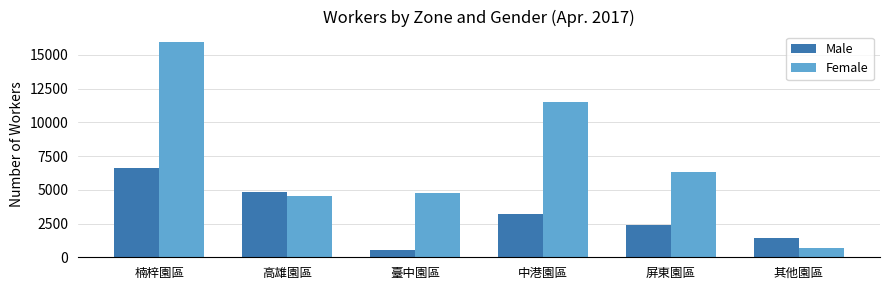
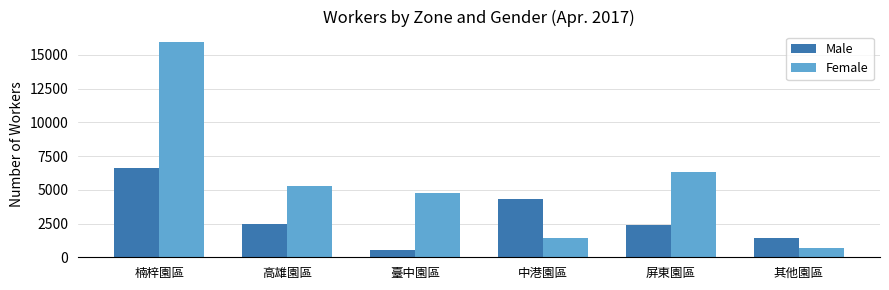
Male, 高雄園區: 4800 -> 2500
Female, 高雄園區: 4500 -> 5300
Male, 中港園區: 3200 -> 4300
Female, 中港園區: 11500 -> 1400
